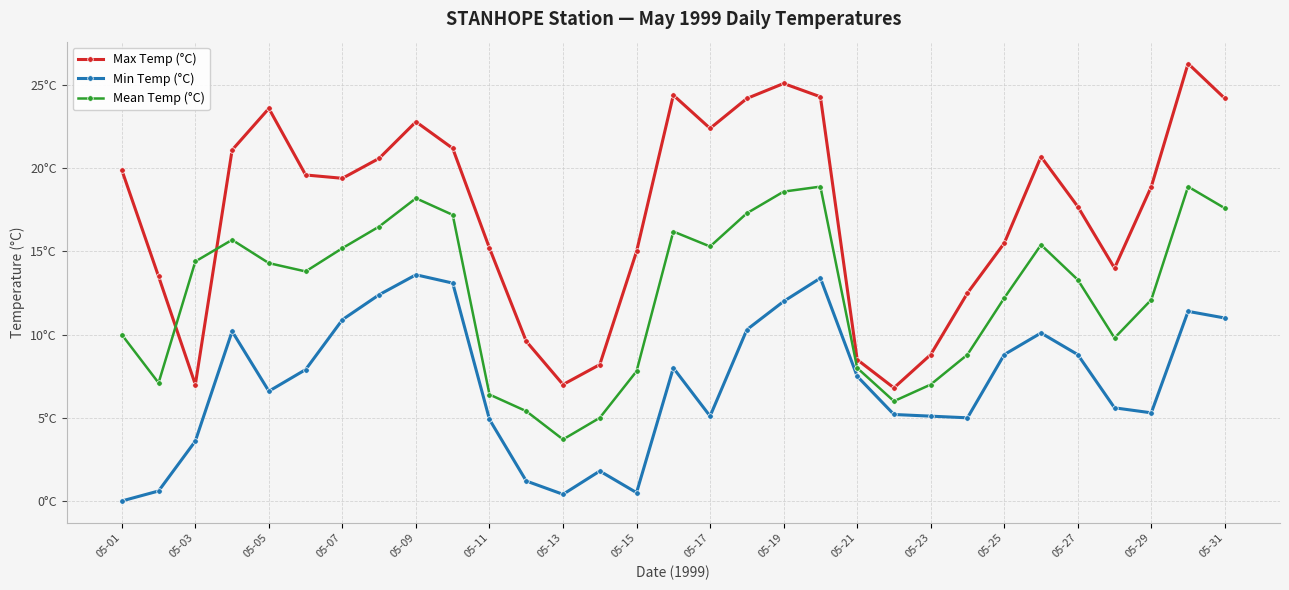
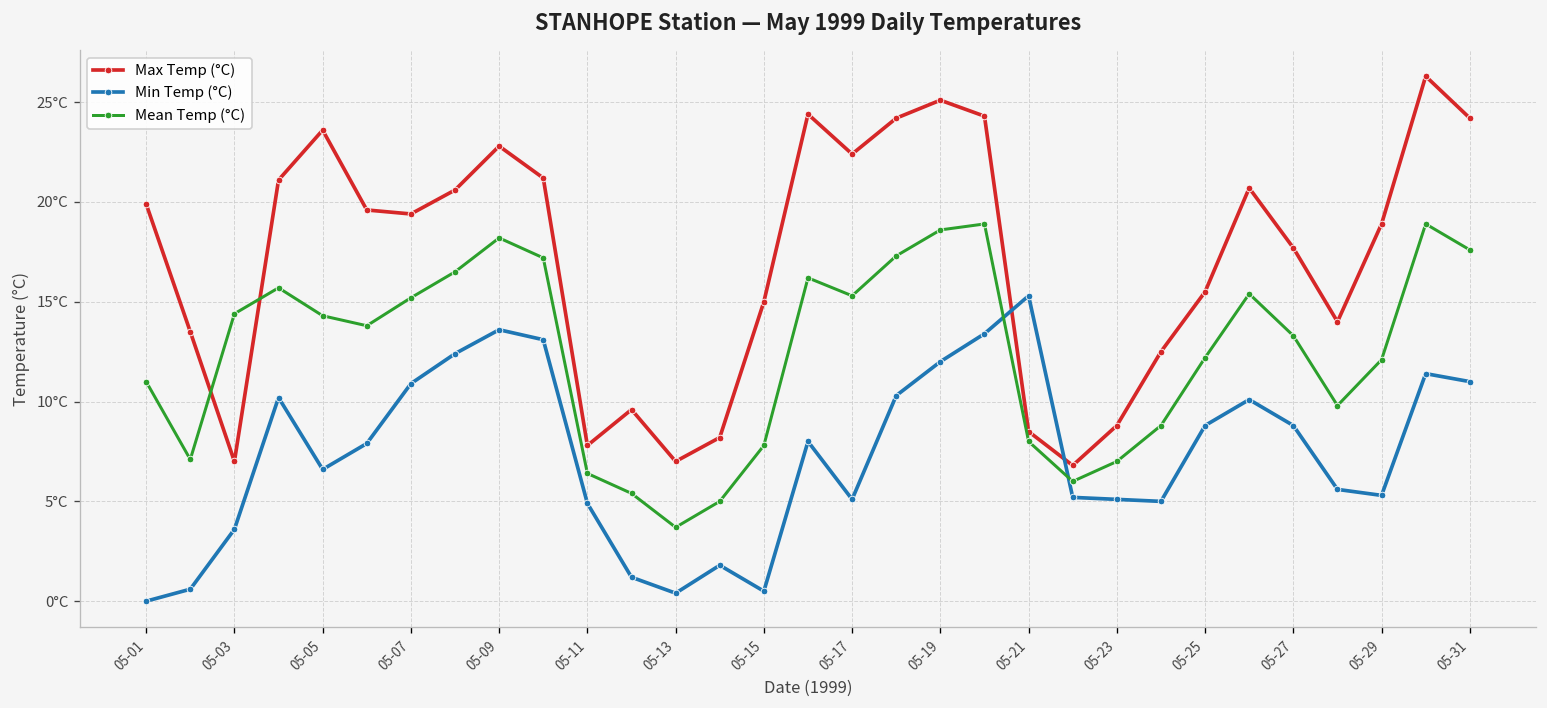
Mean Temp (°C), 05-01: 10°C -> 11°C
Max Temp (°C), 05-11: 15.2°C -> 7.8°C
Min Temp (°C), 05-21: 7.5°C -> 15.3°C
